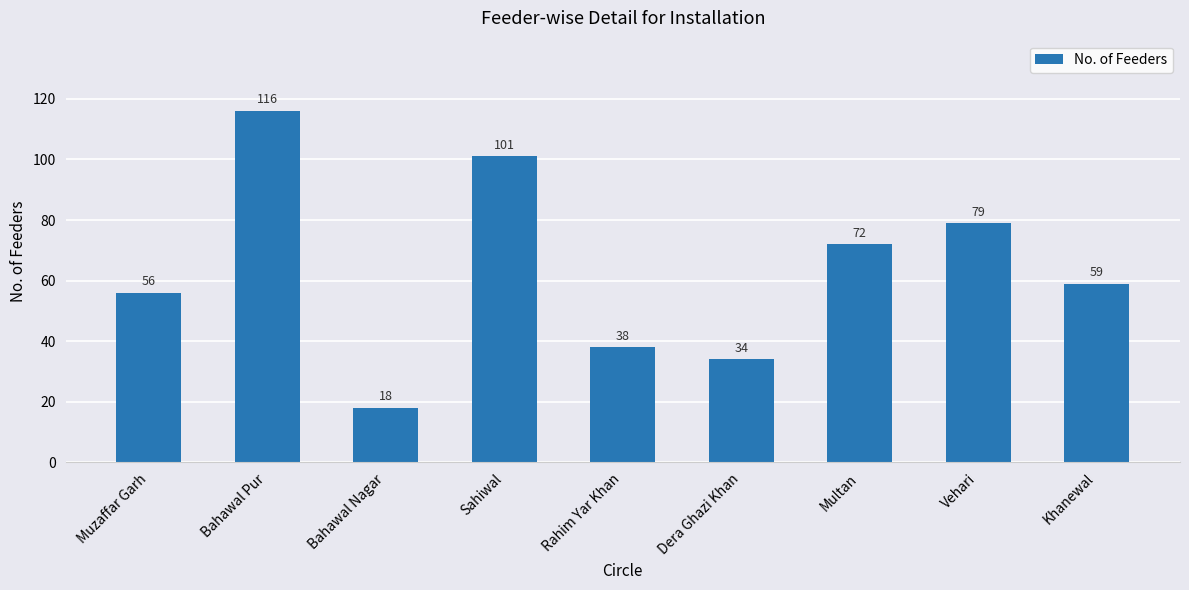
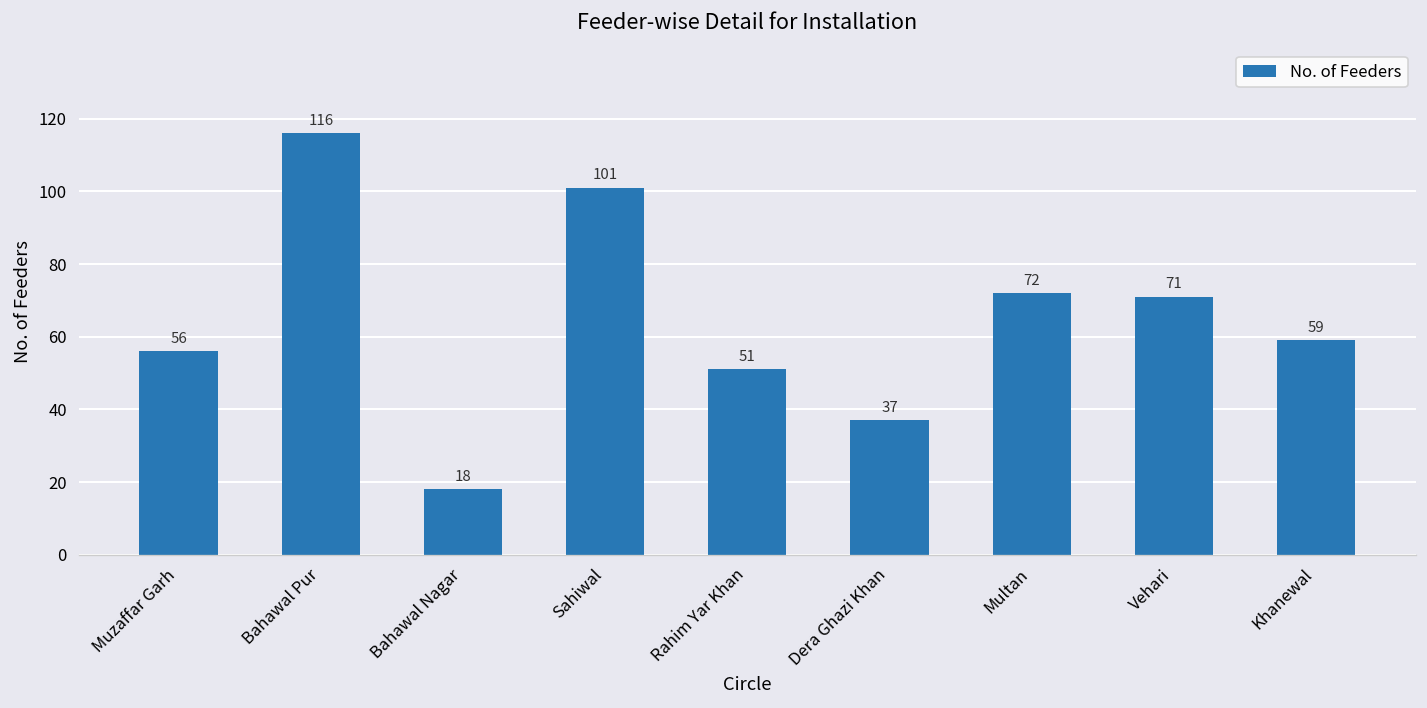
Rahim Yar Khan: 38 -> 51
Dera Ghazi Khan: 34 -> 37
Vehari: 79 -> 71
